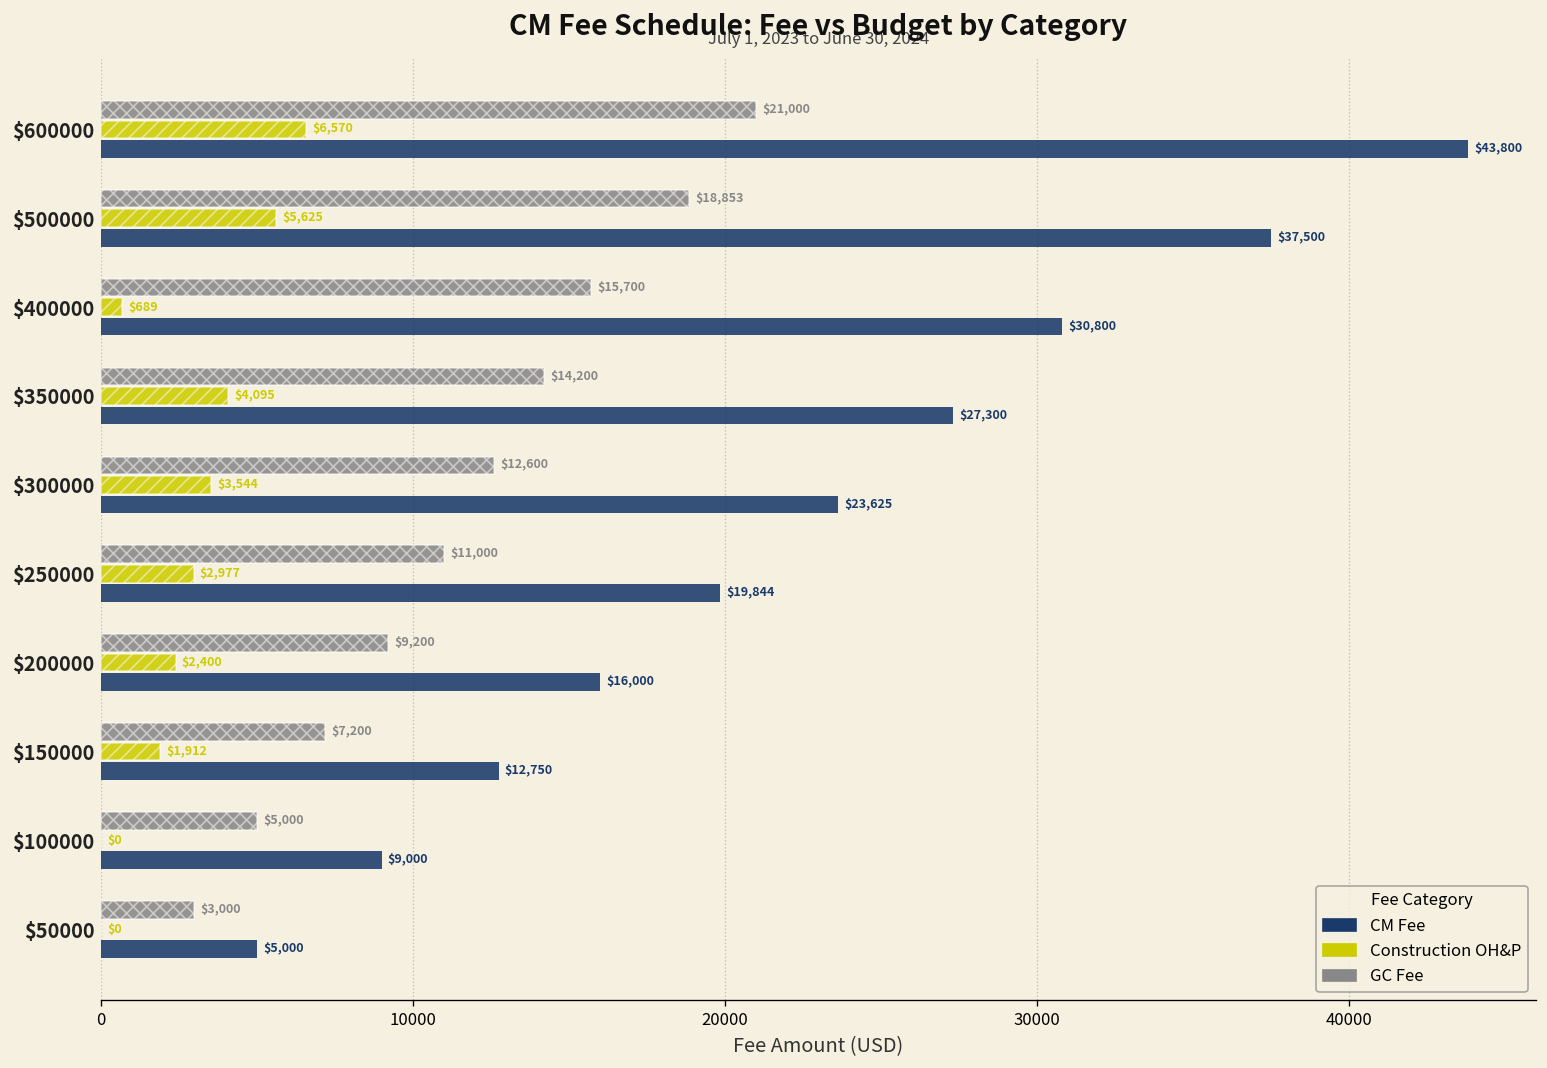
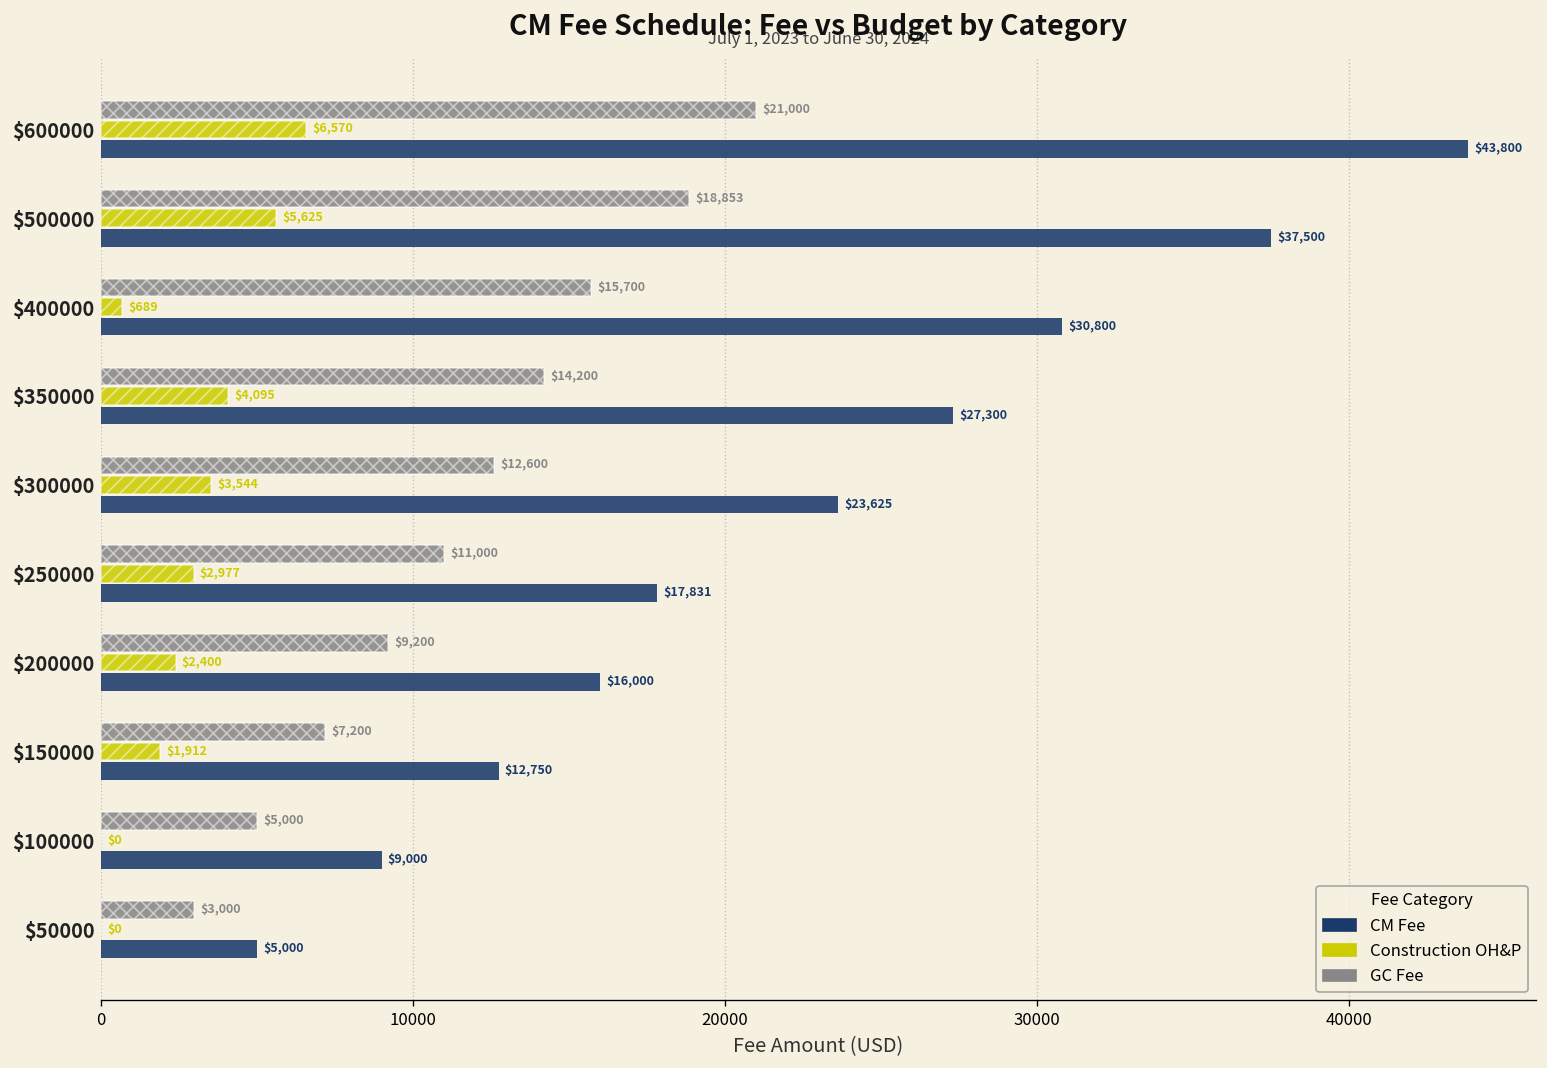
CM Fee, $250000: $19,844 -> $17,831
